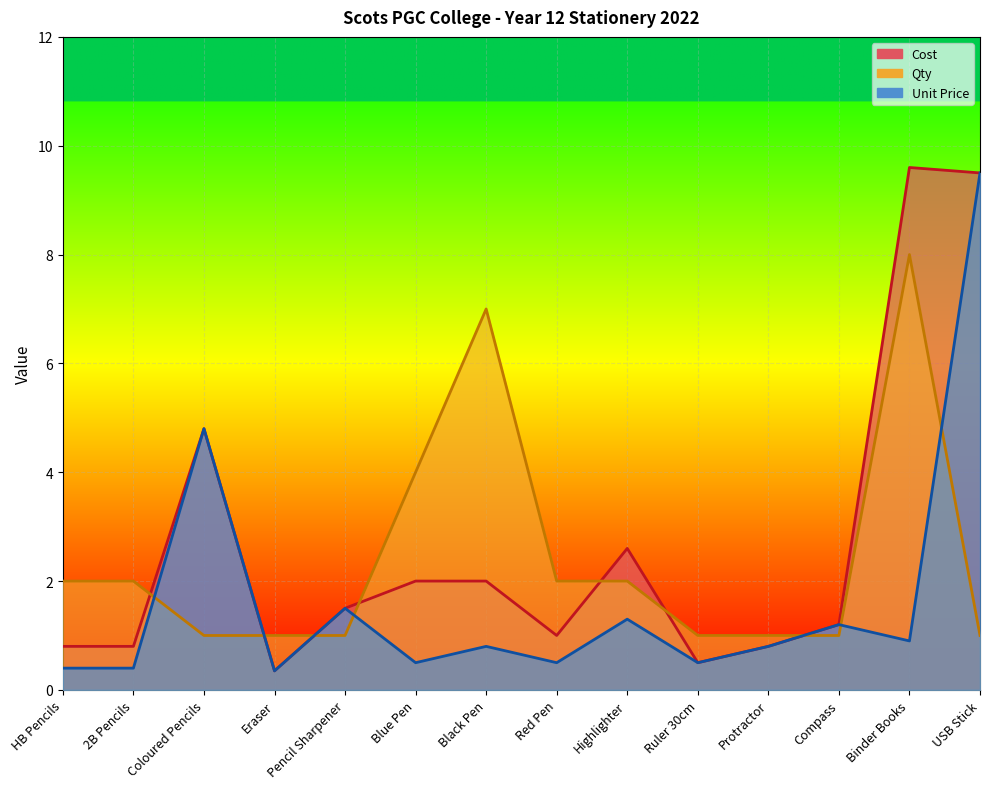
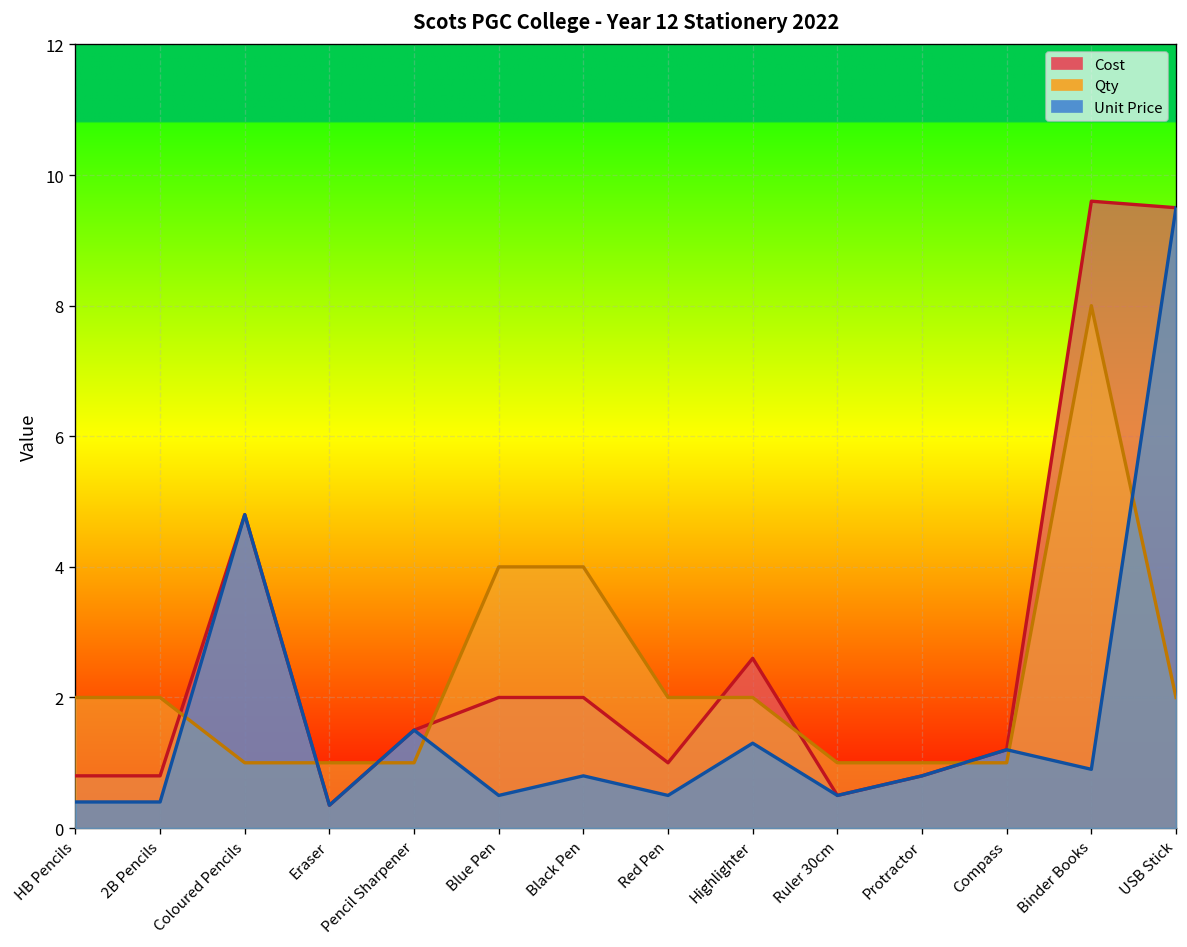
Qty, Black Pen: 7 -> 4
Qty, USB Stick: 1 -> 2
